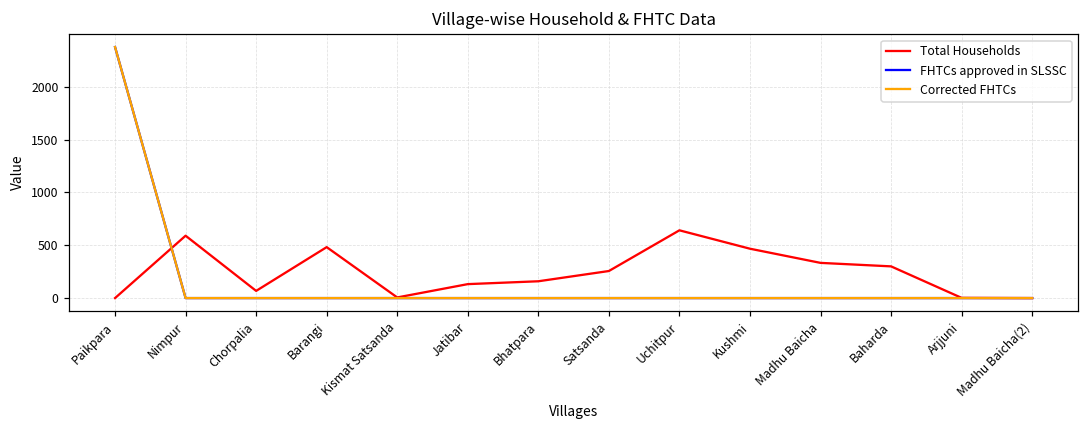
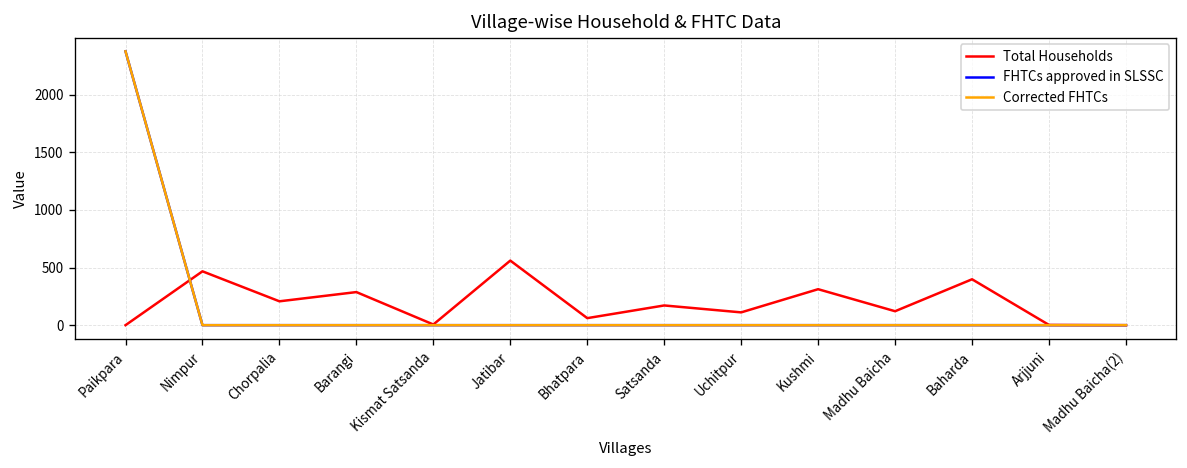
Total Households, Nimpur: 600 -> 500
Total Households, Chorpalia: 100 -> 200
Total Households, Barangi: 500 -> 300
Total Households, Jatibar: 100 -> 600
Total Households, Bhatpara: 200 -> 100
Total Households, Satsanda: 300 -> 200
Total Households, Uchitpur: 600 -> 100
Total Households, Kushmi: 500 -> 300
Total Households, Madhu Baicha: 300 -> 100
Total Households, Baharda: 300 -> 400
